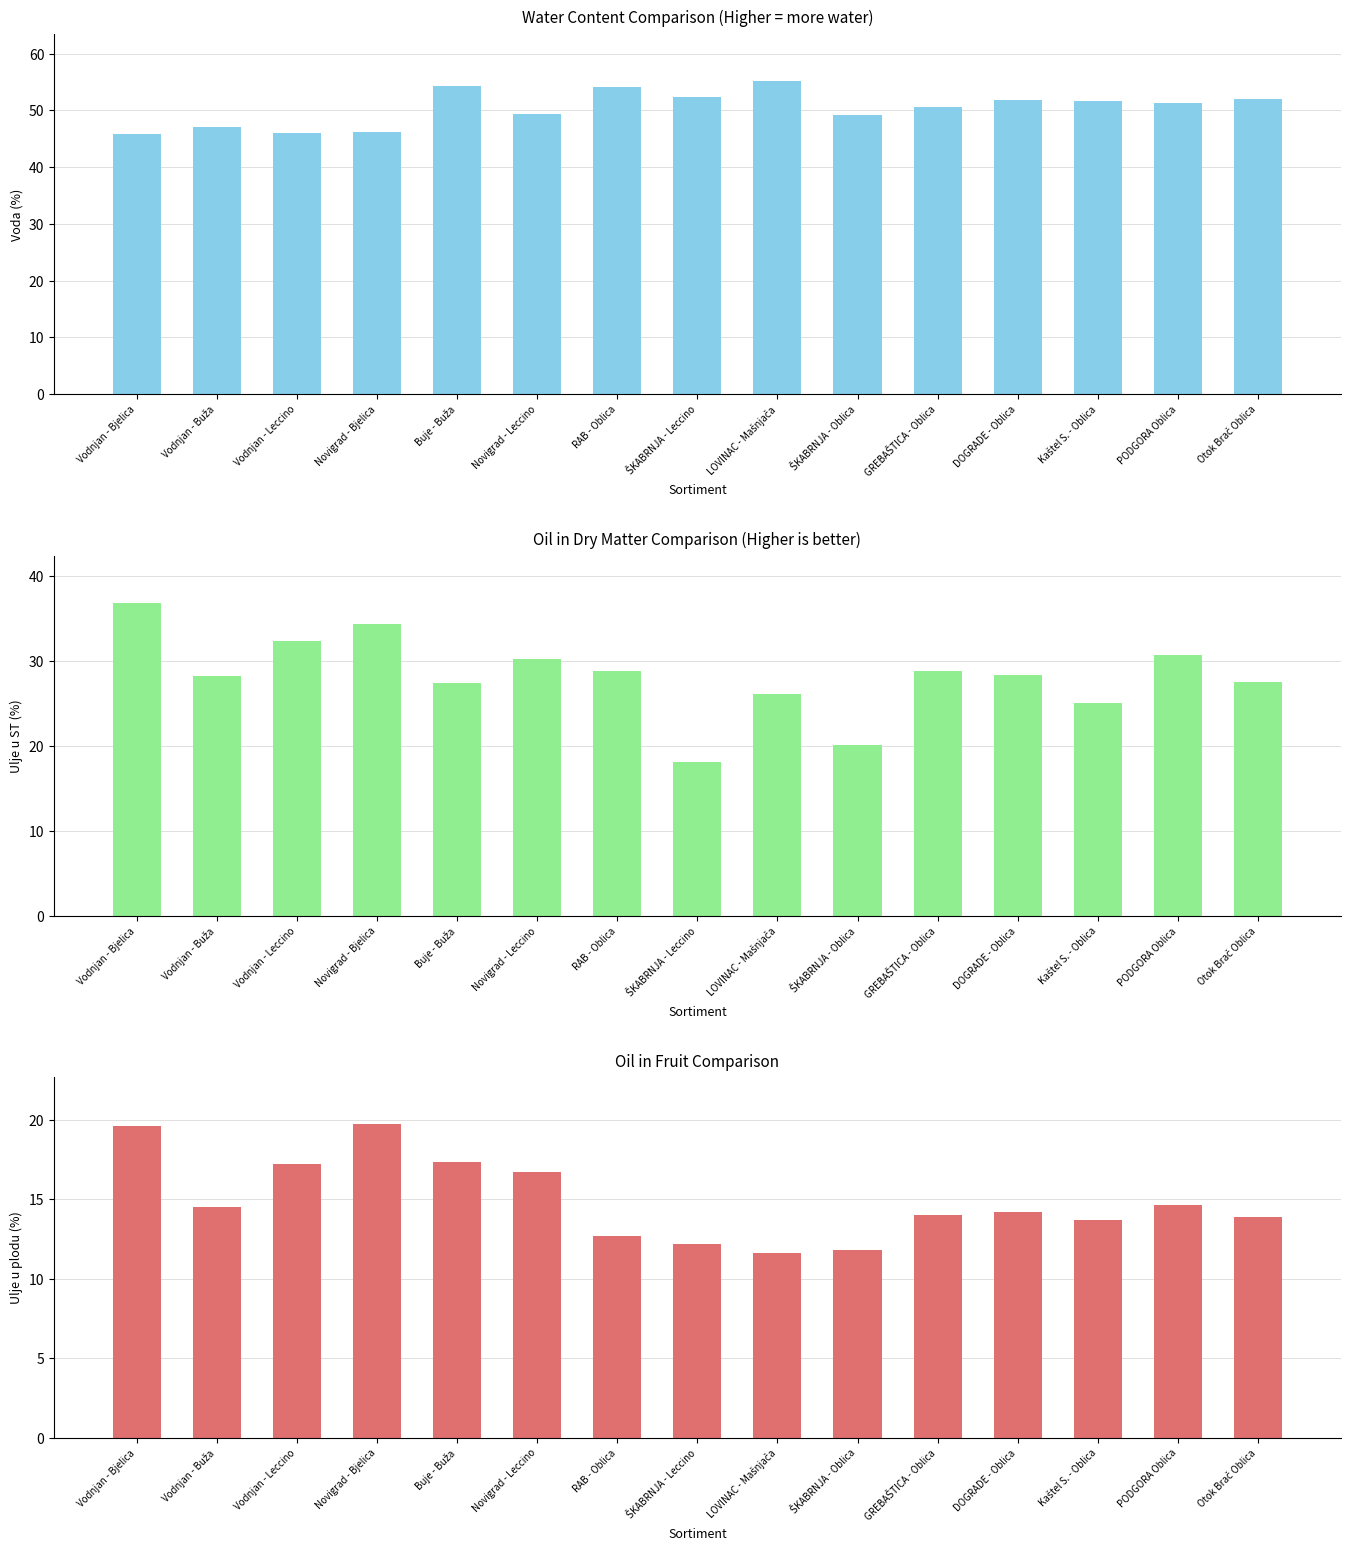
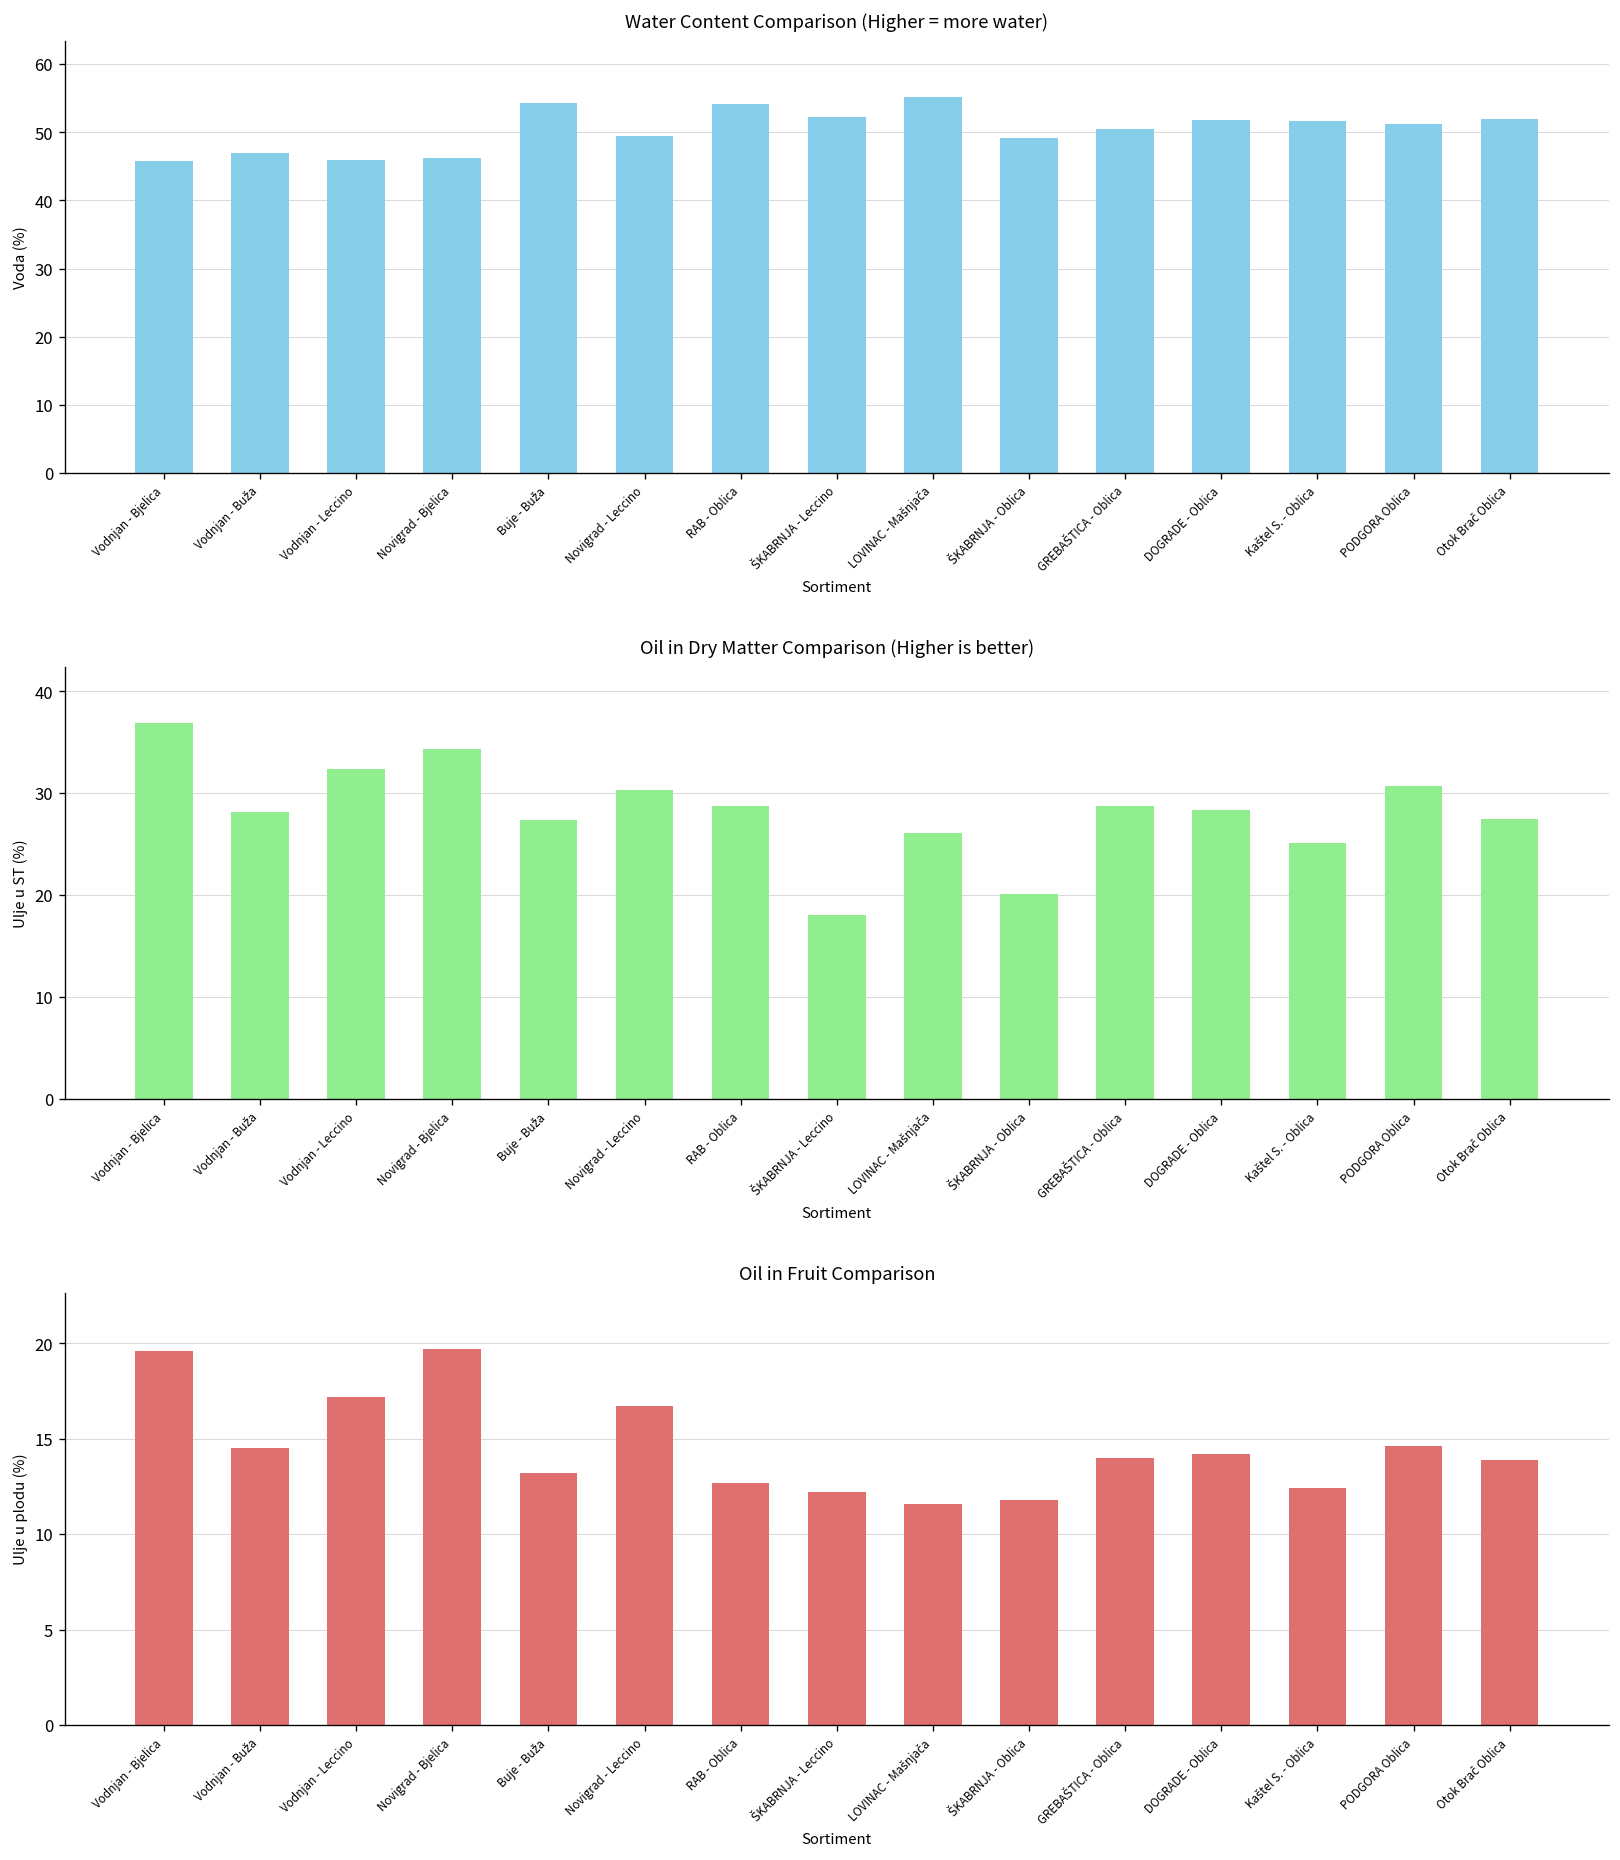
Oil in Fruit Comparison, Buje - Buža: 17.3 -> 13.2
Oil in Fruit Comparison, Kaštel S. - Oblica: 13.7 -> 12.4
